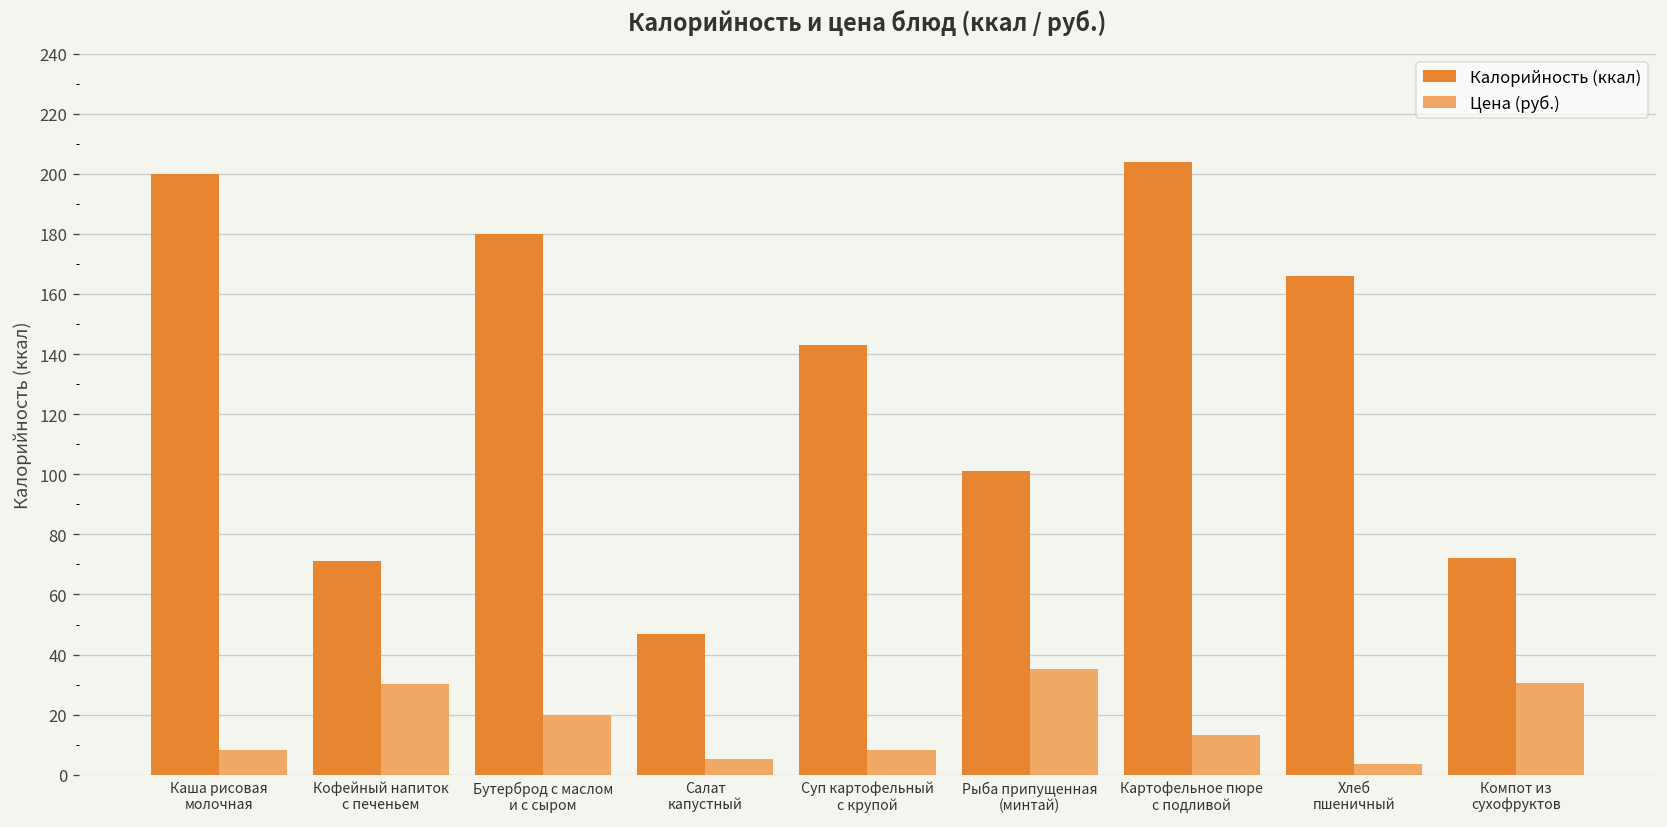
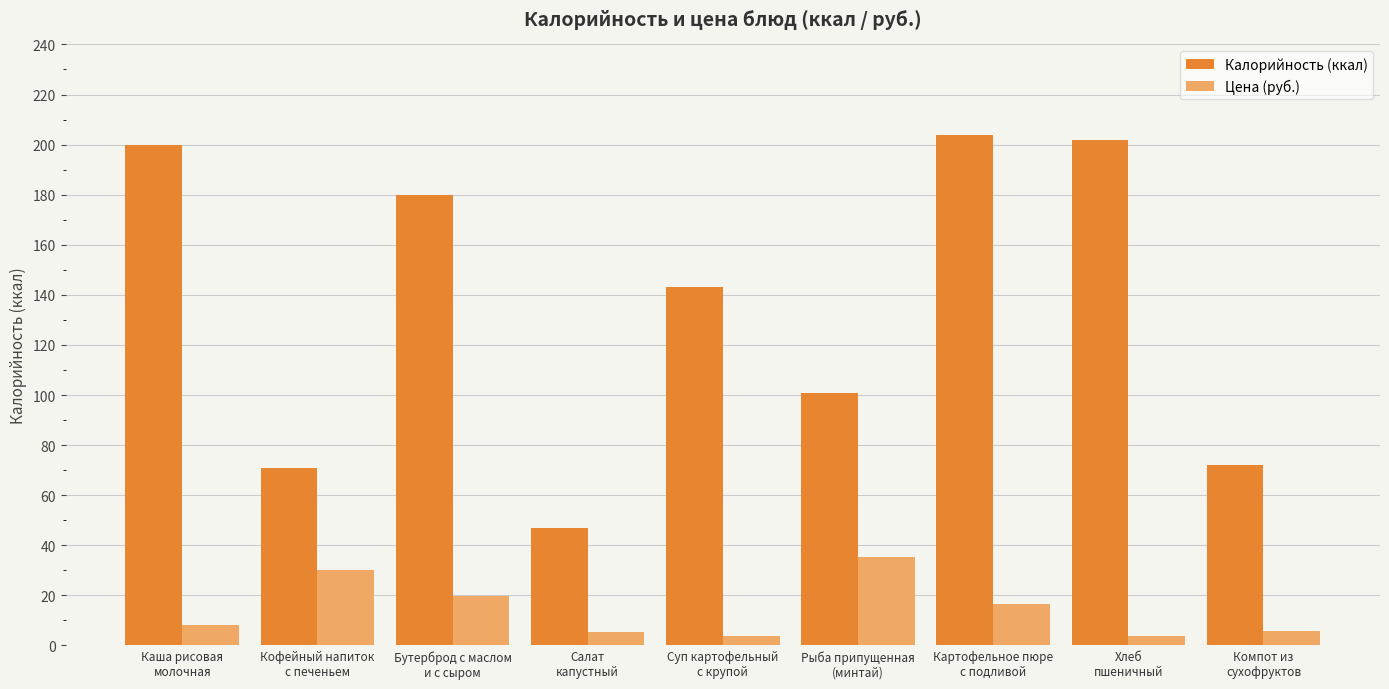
Цена (руб.), Суп картофельный с крупой: 8 -> 4
Цена (руб.), Картофельное пюре с подливой: 13 -> 16
Калорийность (ккал), Хлеб пшеничный: 166 -> 202
Цена (руб.), Компот из сухофруктов: 31 -> 6
